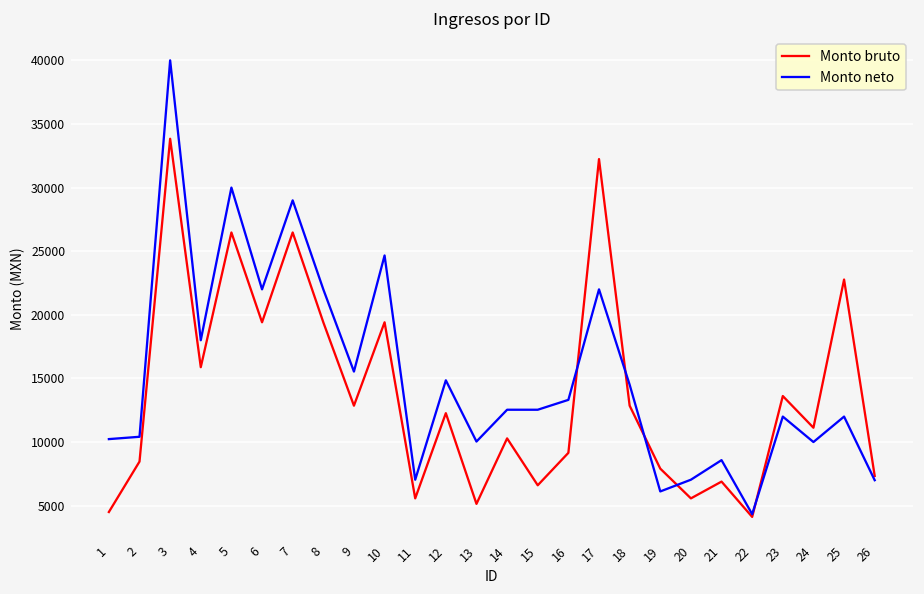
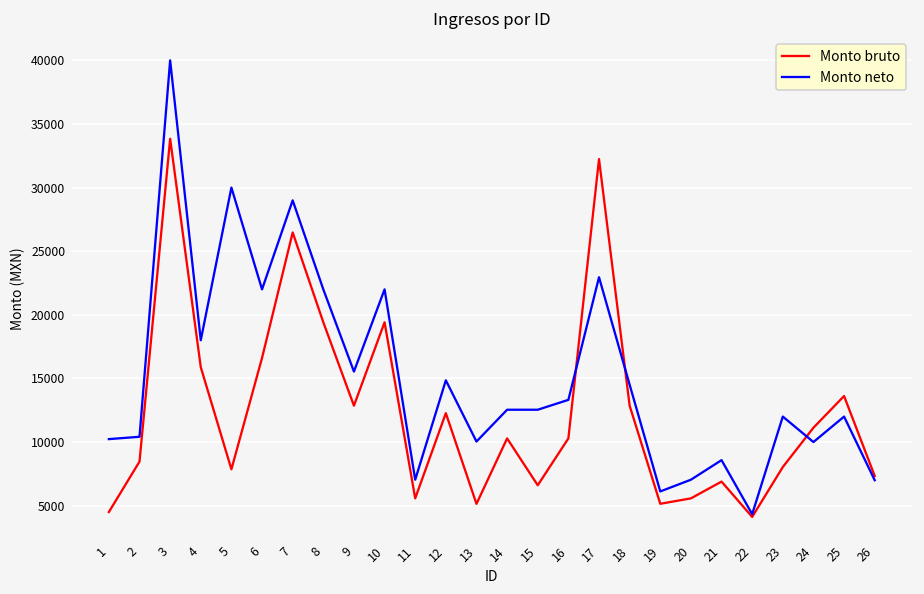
Monto bruto, 5: 26500 -> 7900
Monto bruto, 6: 19400 -> 16600
Monto neto, 10: 24700 -> 22000
Monto bruto, 16: 9200 -> 10300
Monto neto, 17: 22000 -> 23000
Monto bruto, 19: 7900 -> 5100
Monto bruto, 23: 13600 -> 8000
Monto bruto, 25: 22800 -> 13600
